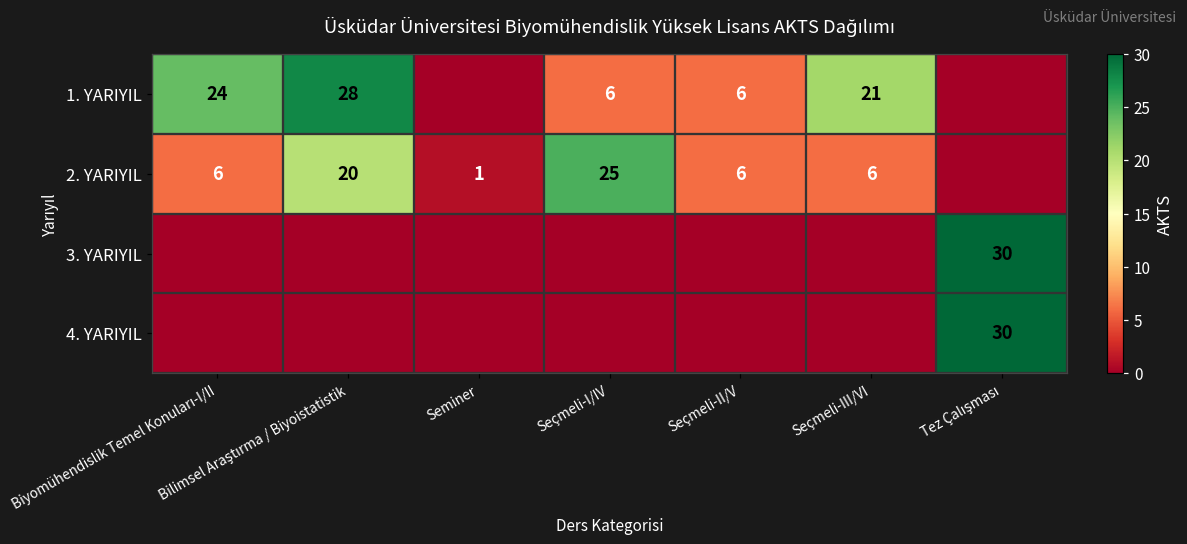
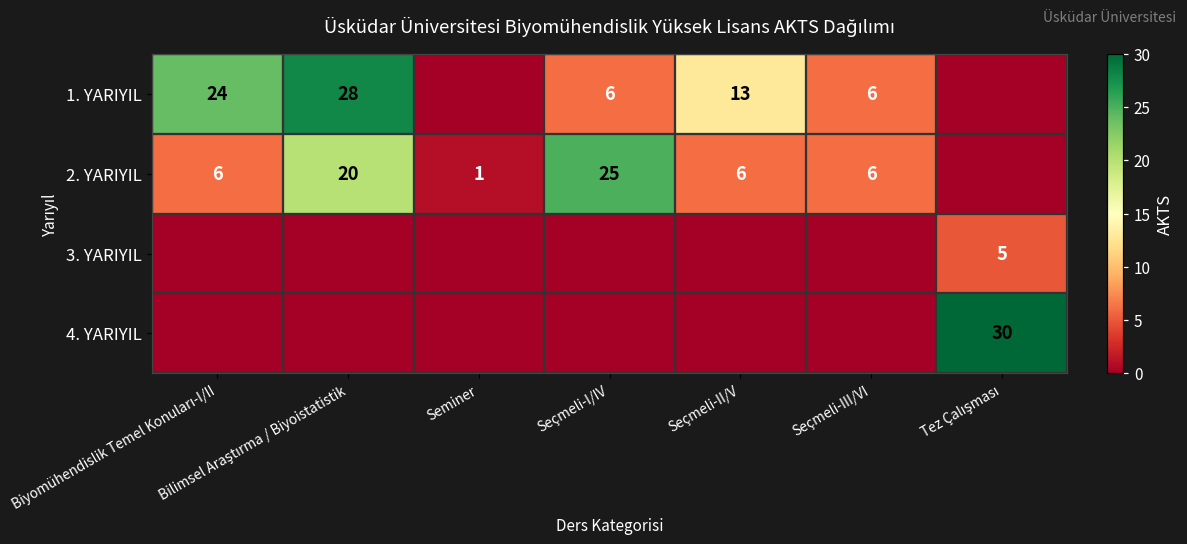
1. YARIYIL, Seçmeli-II/V: 6 -> 13
1. YARIYIL, Seçmeli-III/VI: 21 -> 6
3. YARIYIL, Tez Çalışması: 30 -> 5
